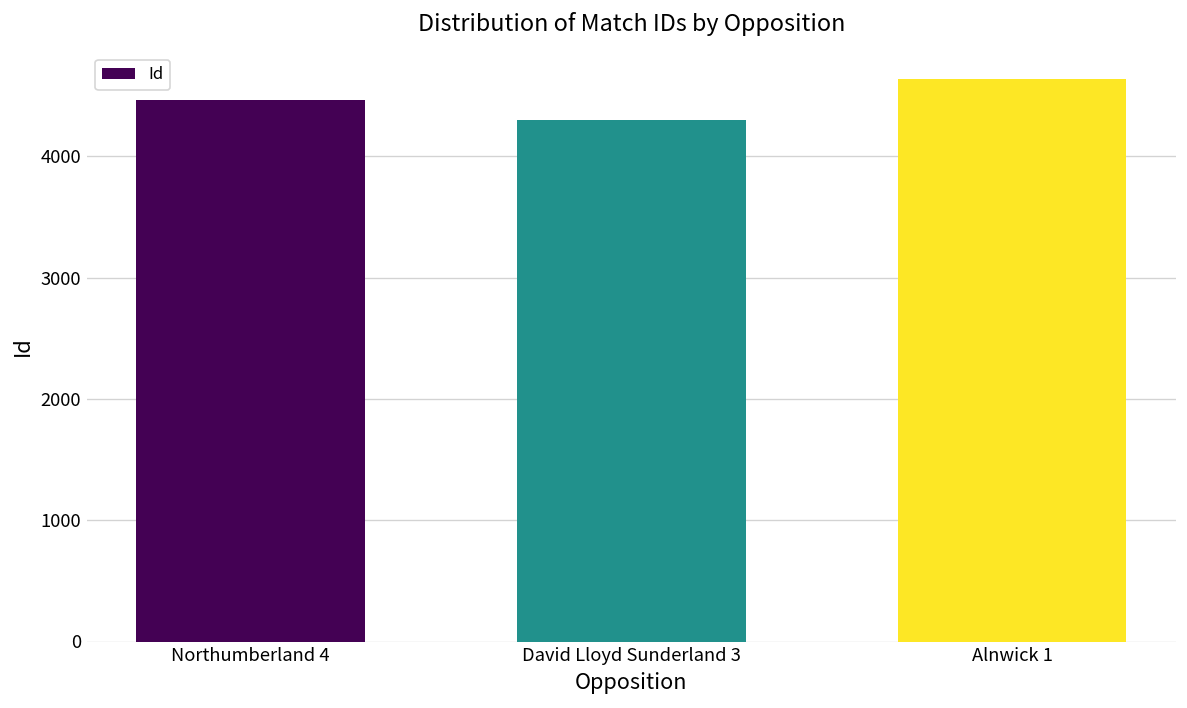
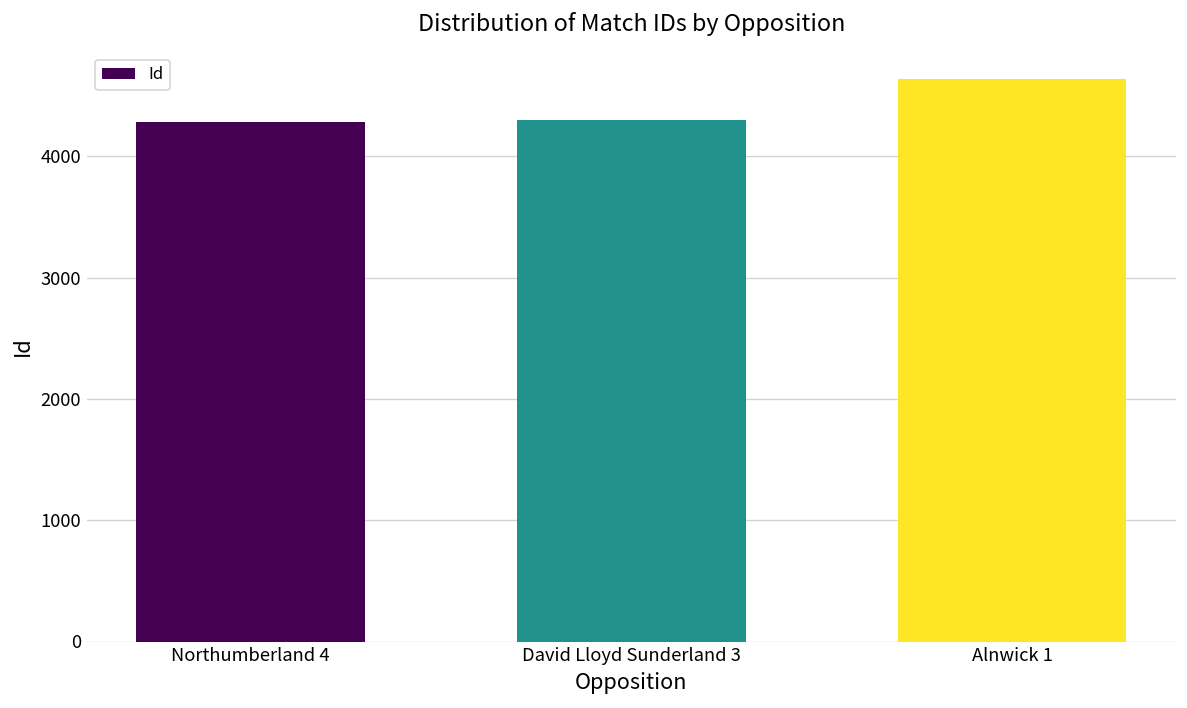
Northumberland 4: 4460 -> 4280
